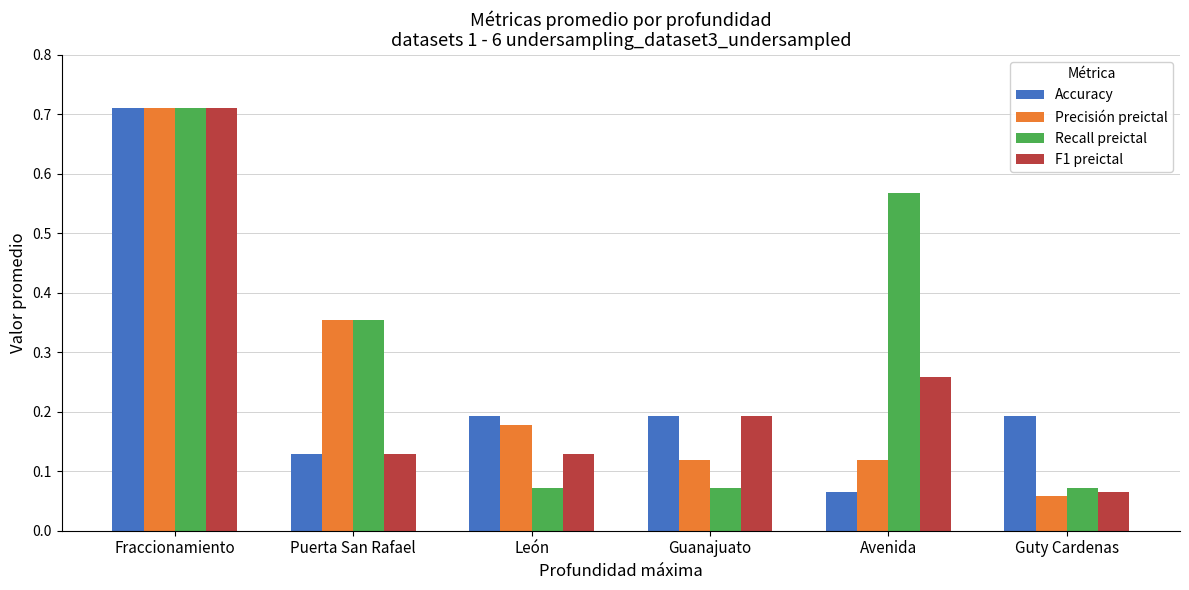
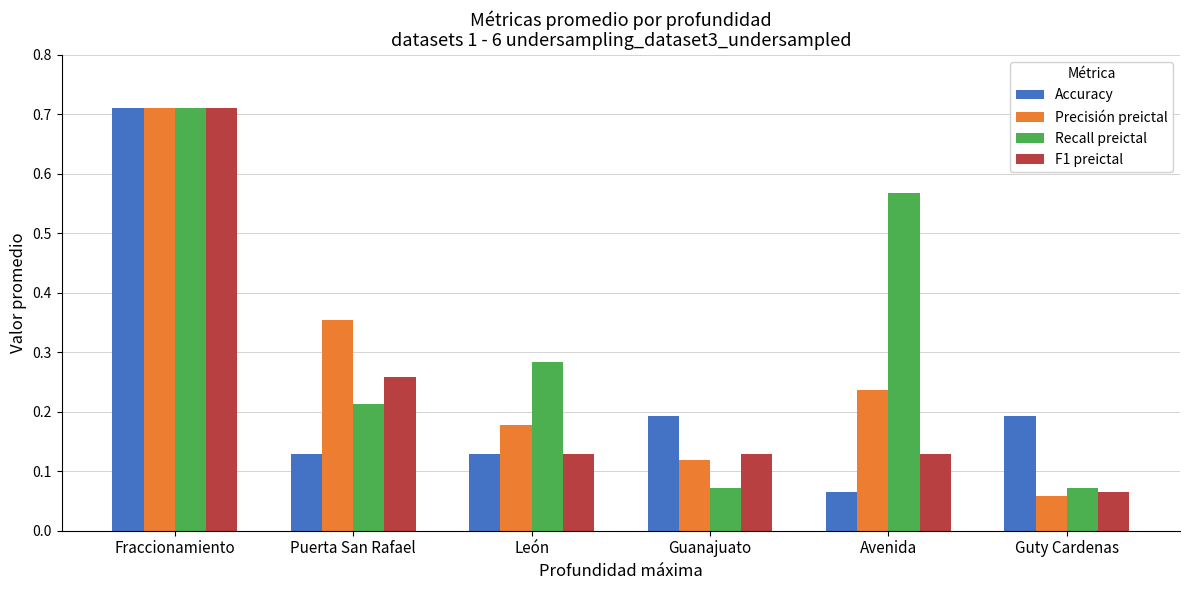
Recall preictal, Puerta San Rafael: 0.36 -> 0.21
F1 preictal, Puerta San Rafael: 0.13 -> 0.26
Accuracy, León: 0.19 -> 0.13
Recall preictal, León: 0.07 -> 0.28
F1 preictal, Guanajuato: 0.19 -> 0.13
Precisión preictal, Avenida: 0.12 -> 0.24
F1 preictal, Avenida: 0.26 -> 0.13
